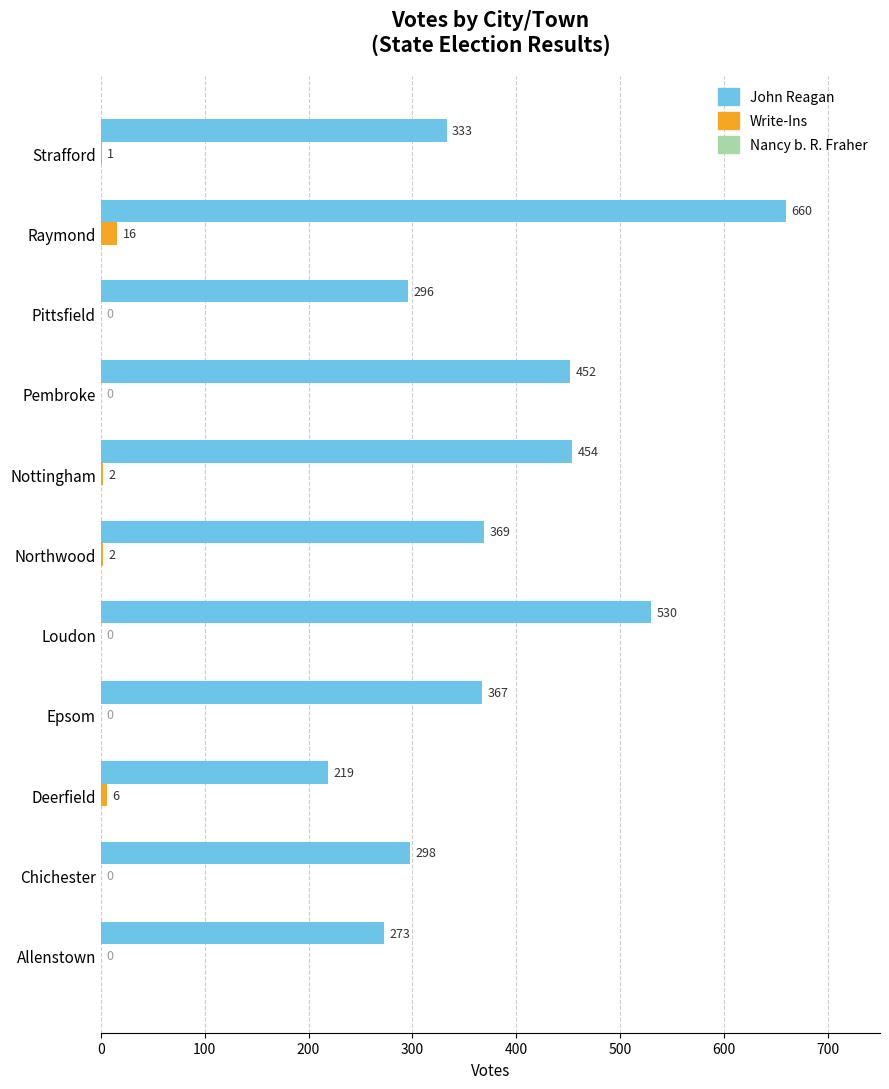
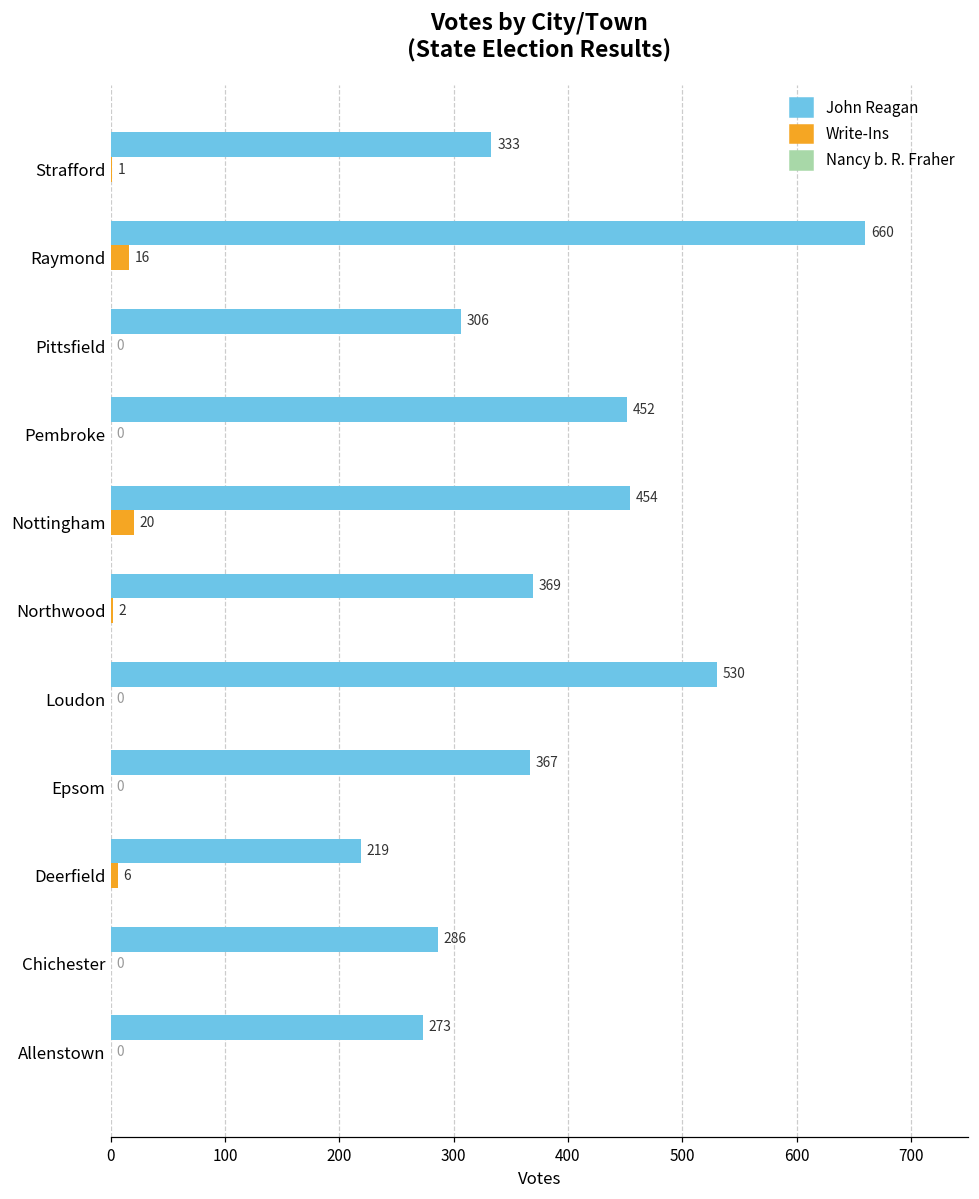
John Reagan, Pittsfield: 296 -> 306
Write-Ins, Nottingham: 2 -> 20
John Reagan, Chichester: 298 -> 286
